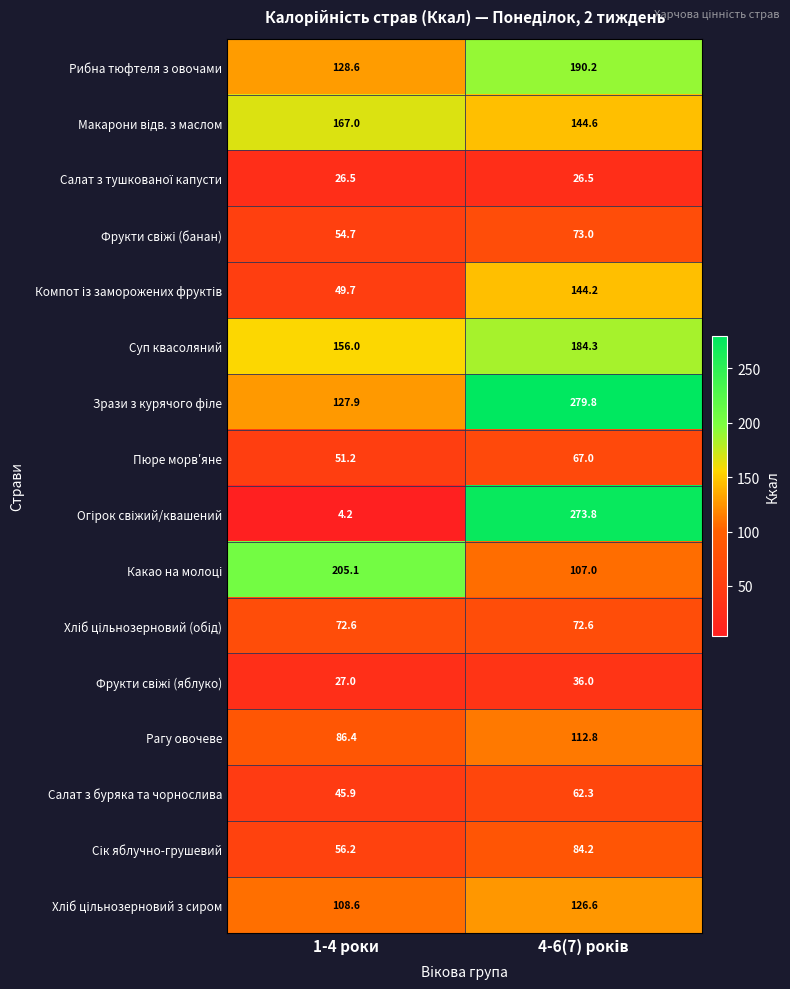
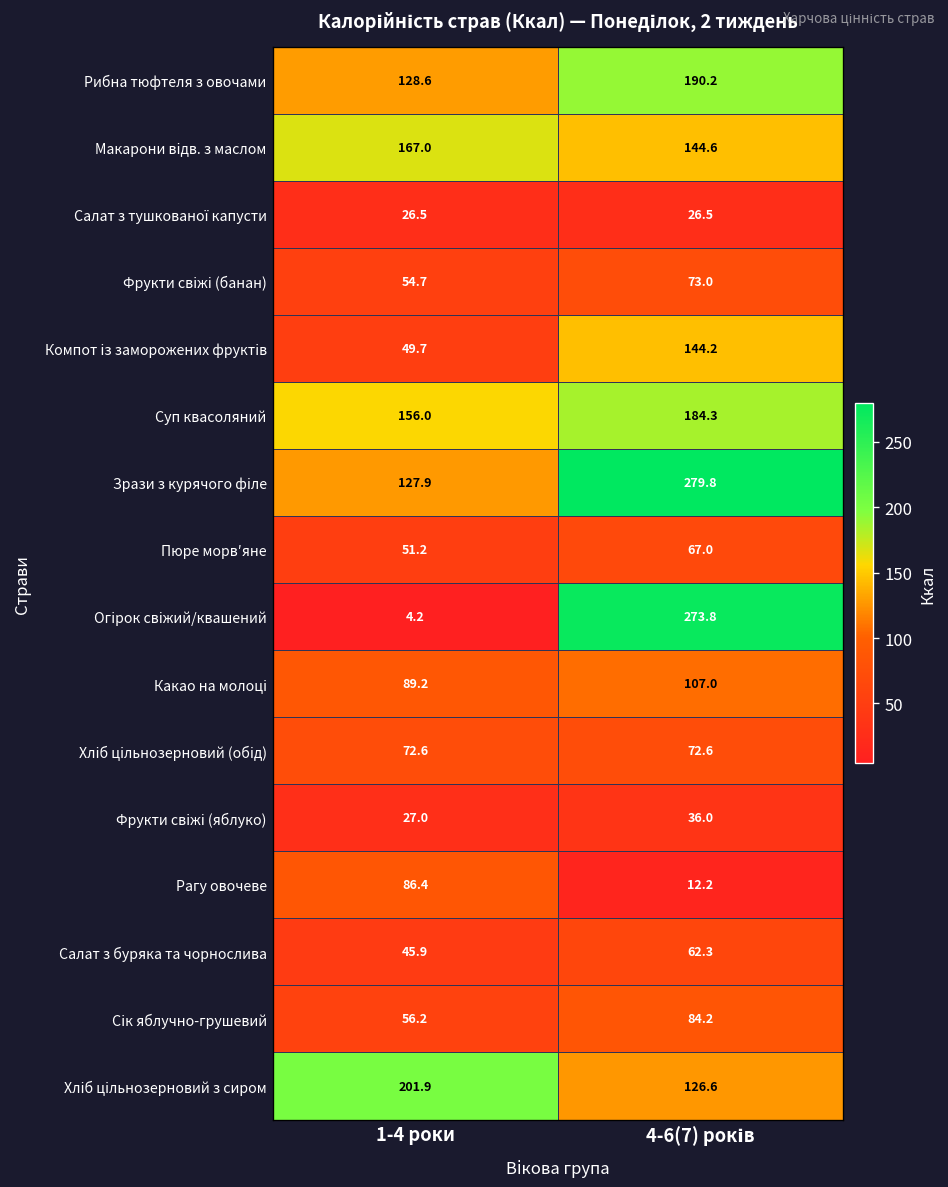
Какао на молоці, 1-4 роки: 205.1 -> 89.2
Рагу овочеве, 4-6(7) років: 112.8 -> 12.2
Хліб цільнозерновий з сиром, 1-4 роки: 108.6 -> 201.9
